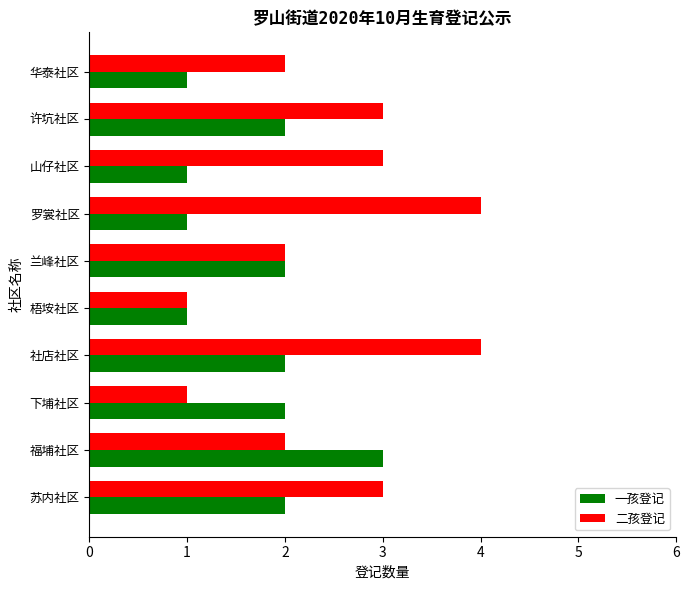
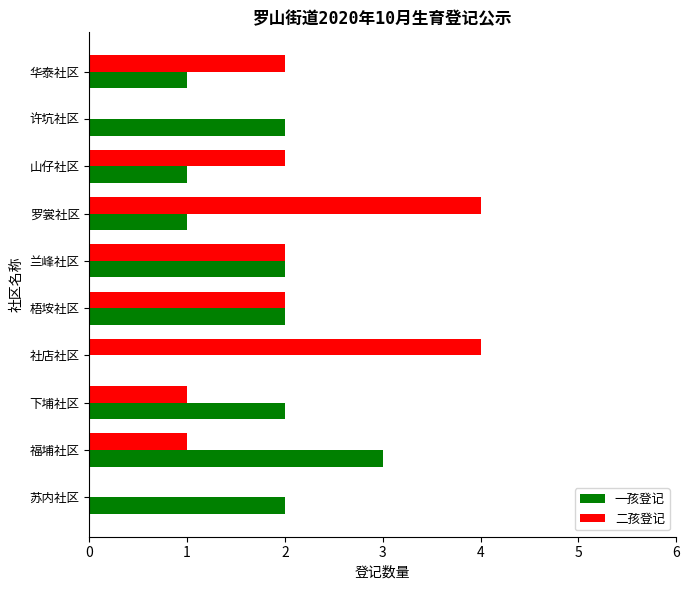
二孩登记, 许坑社区: 3 -> 0
二孩登记, 山仔社区: 3 -> 2
二孩登记, 梧垵社区: 1 -> 2
一孩登记, 梧垵社区: 1 -> 2
一孩登记, 社店社区: 2 -> 0
二孩登记, 福埔社区: 2 -> 1
二孩登记, 苏内社区: 3 -> 0
